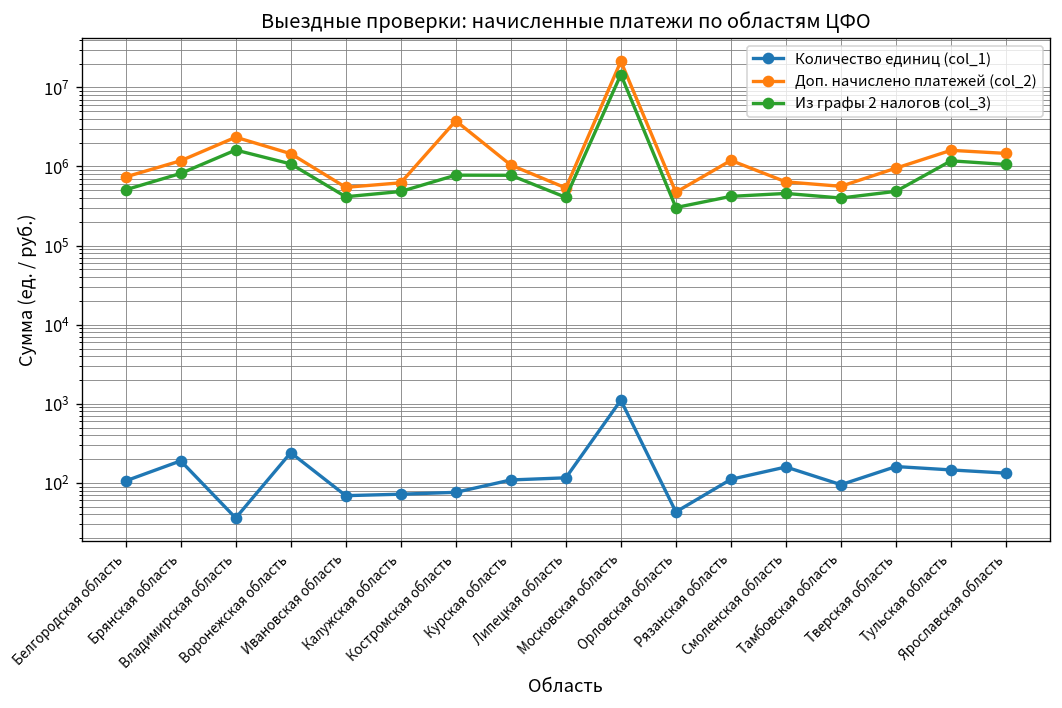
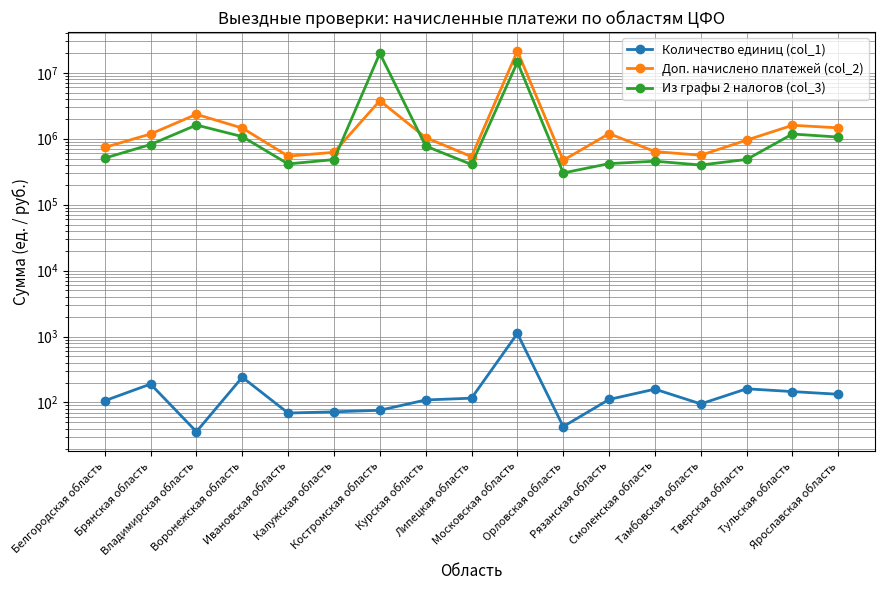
Из графы 2 налогов (col_3), Костромская область: 800000 -> 20000000
